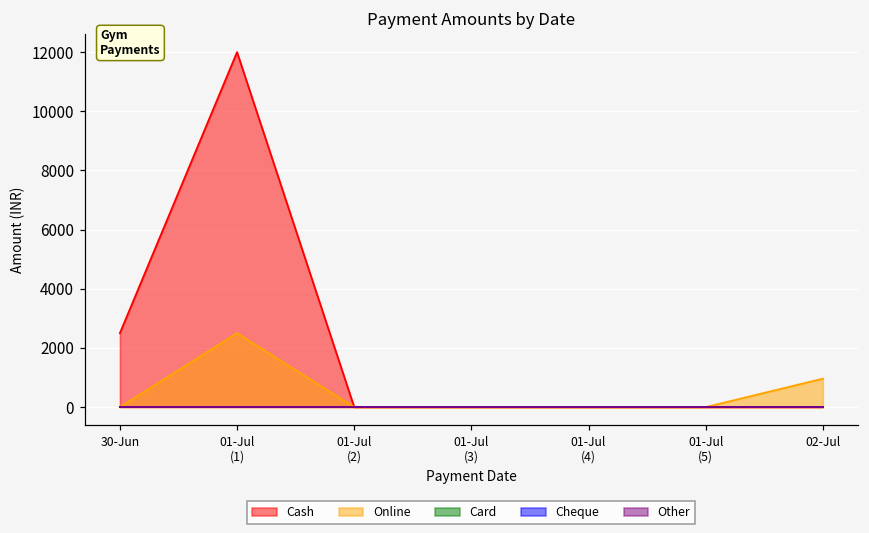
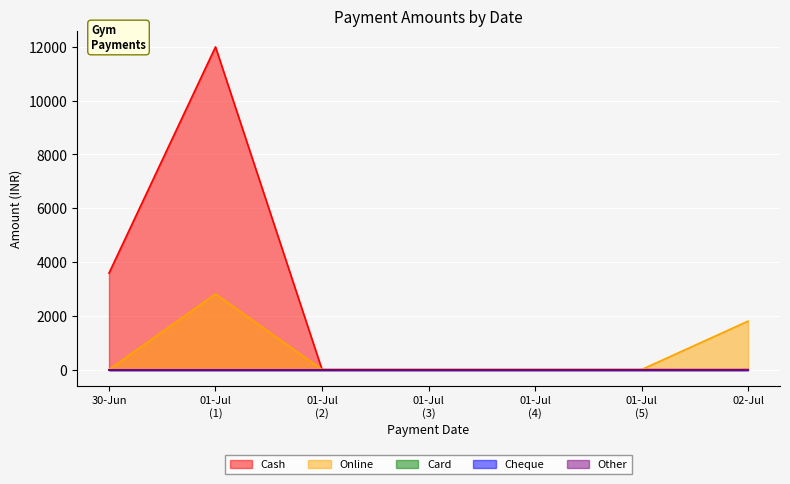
Cash, 30-Jun: 2500 -> 3600
Online, 01-Jul (1): 2500 -> 2800
Online, 02-Jul: 1000 -> 1800
